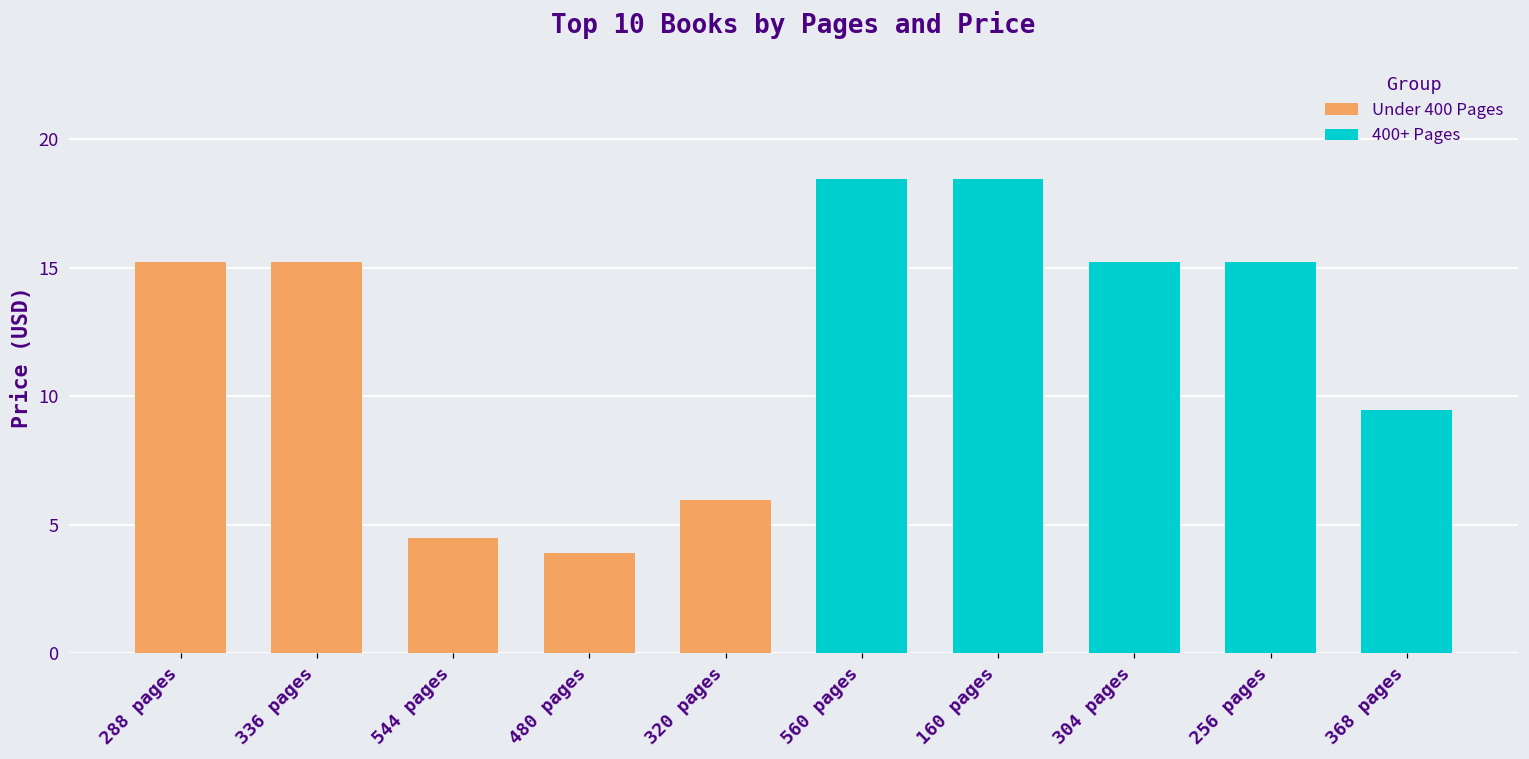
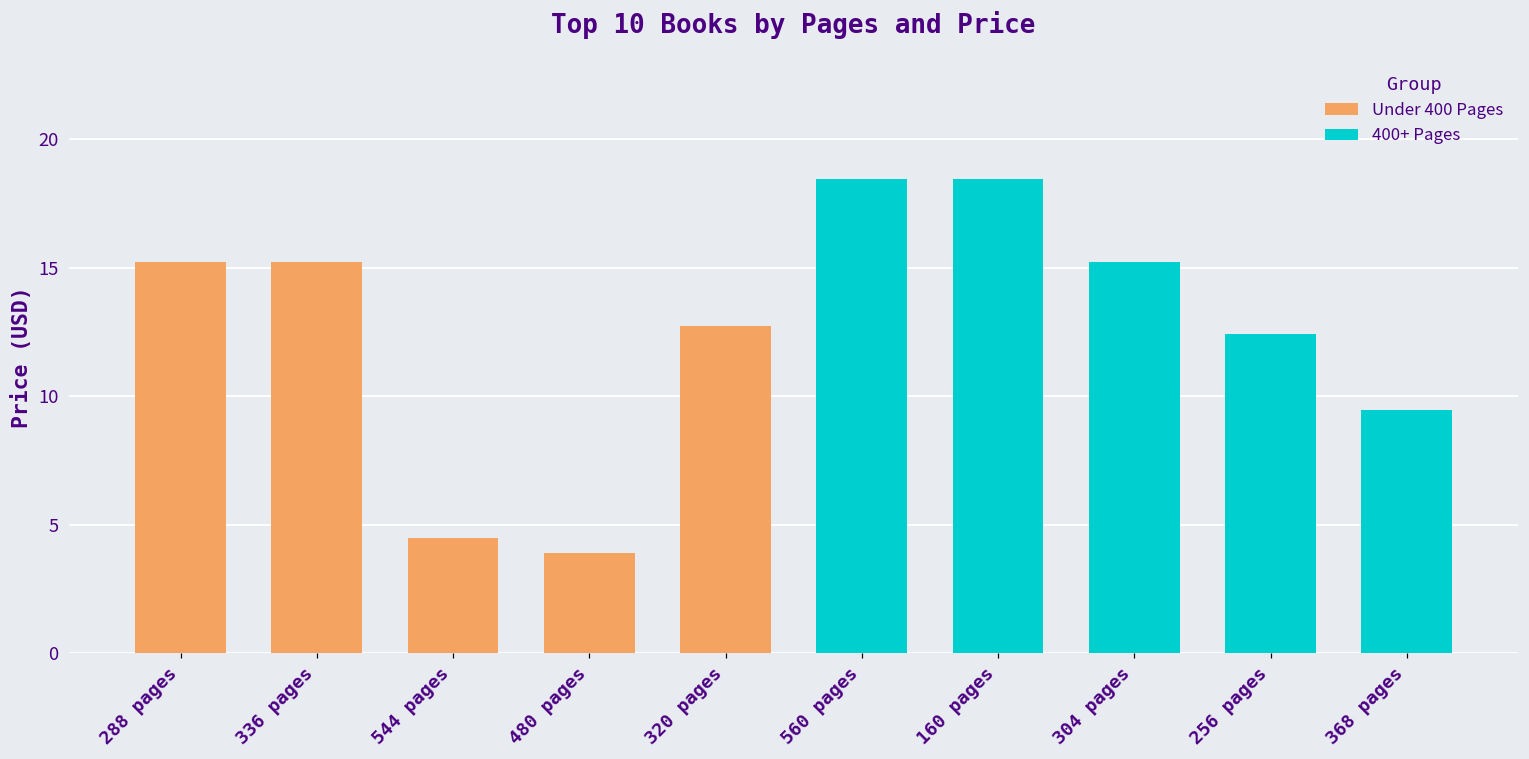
Under 400 Pages, 320 pages: 6.0 -> 12.8
400+ Pages, 256 pages: 15.3 -> 12.4
